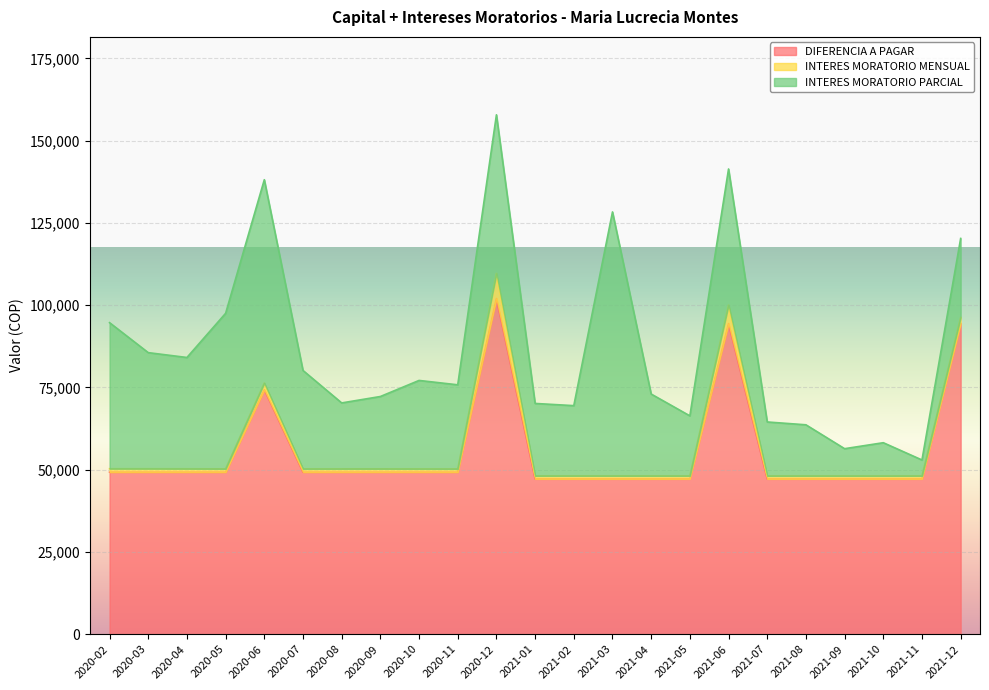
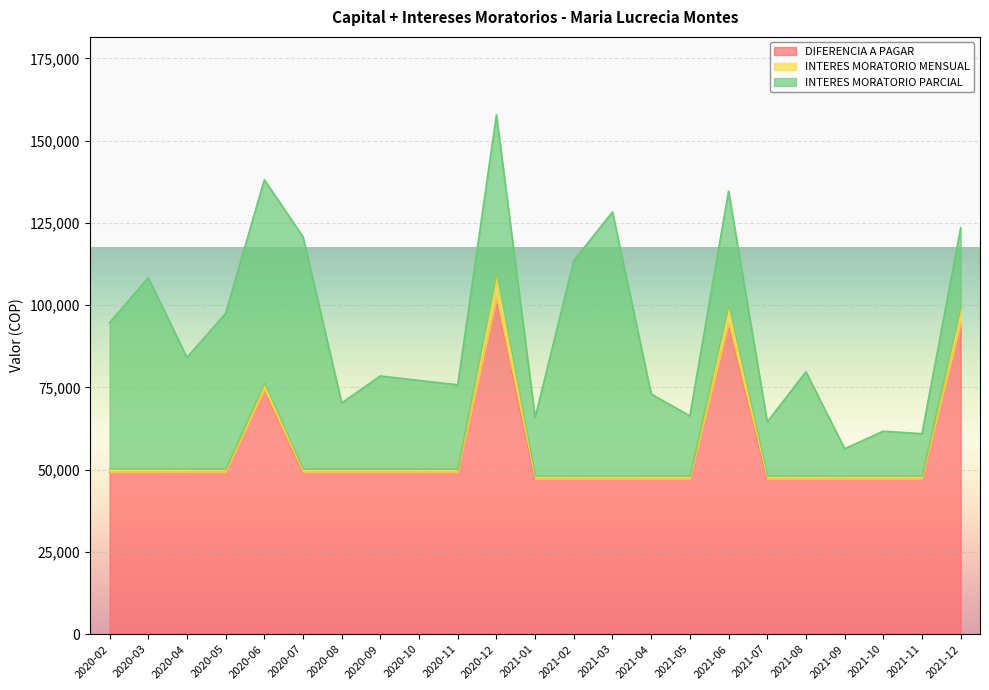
INTERES MORATORIO PARCIAL, 2020-03: 35,000 -> 58,000
INTERES MORATORIO PARCIAL, 2020-07: 30,000 -> 71,000
INTERES MORATORIO PARCIAL, 2020-09: 22,000 -> 28,000
INTERES MORATORIO PARCIAL, 2021-01: 22,000 -> 18,000
INTERES MORATORIO PARCIAL, 2021-02: 21,000 -> 65,000
INTERES MORATORIO PARCIAL, 2021-06: 41,000 -> 35,000
INTERES MORATORIO PARCIAL, 2021-08: 16,000 -> 32,000
INTERES MORATORIO PARCIAL, 2021-10: 10,000 -> 14,000
INTERES MORATORIO PARCIAL, 2021-11: 5,000 -> 13,000
INTERES MORATORIO MENSUAL, 2021-12: 2,000 -> 5,000
